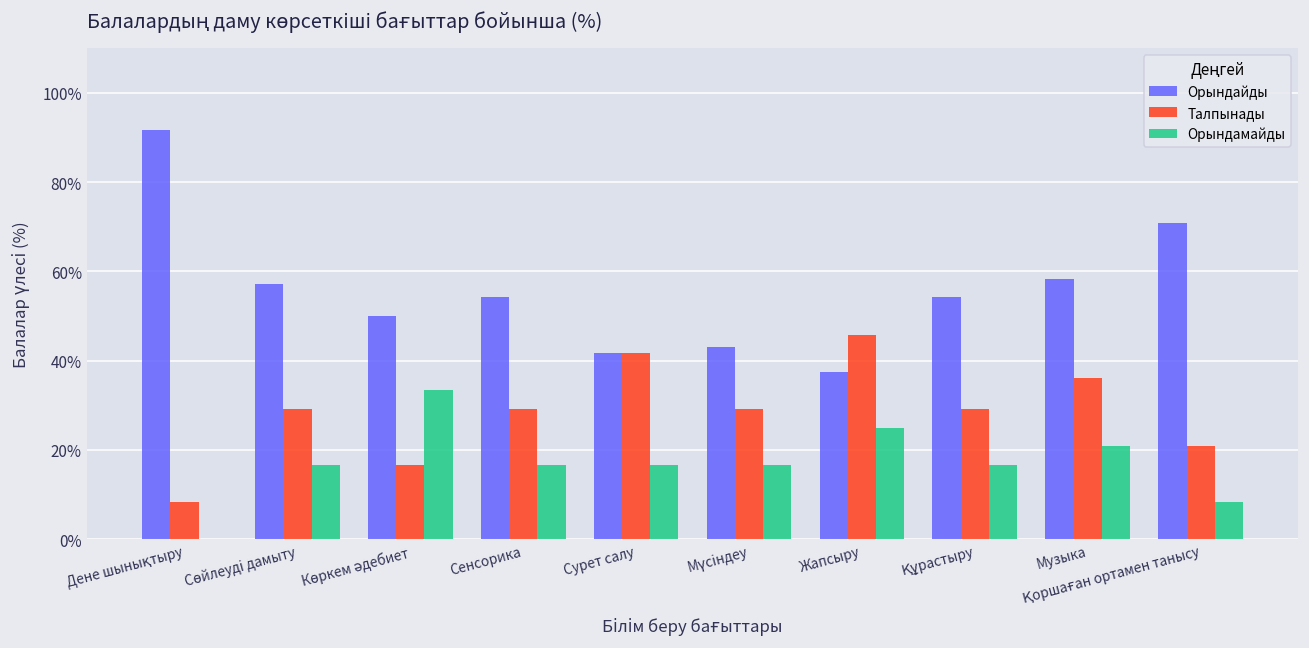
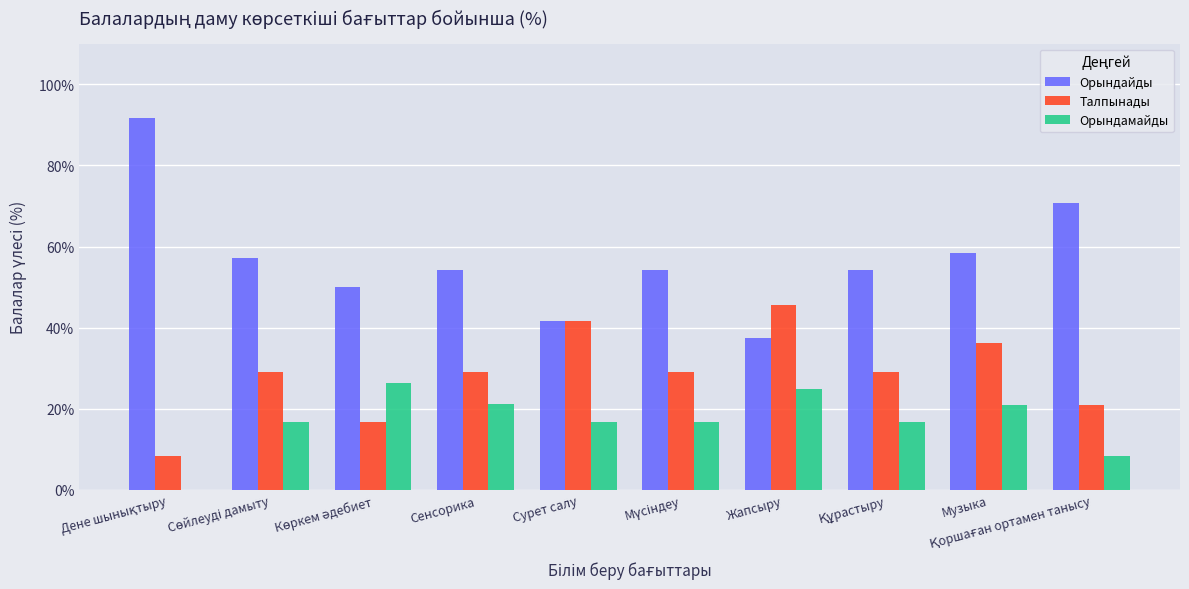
Орындамайды, Көркем әдебиет: 33% -> 26%
Орындамайды, Сенсорика: 17% -> 21%
Орындайды, Мүсіндеу: 43% -> 54%
